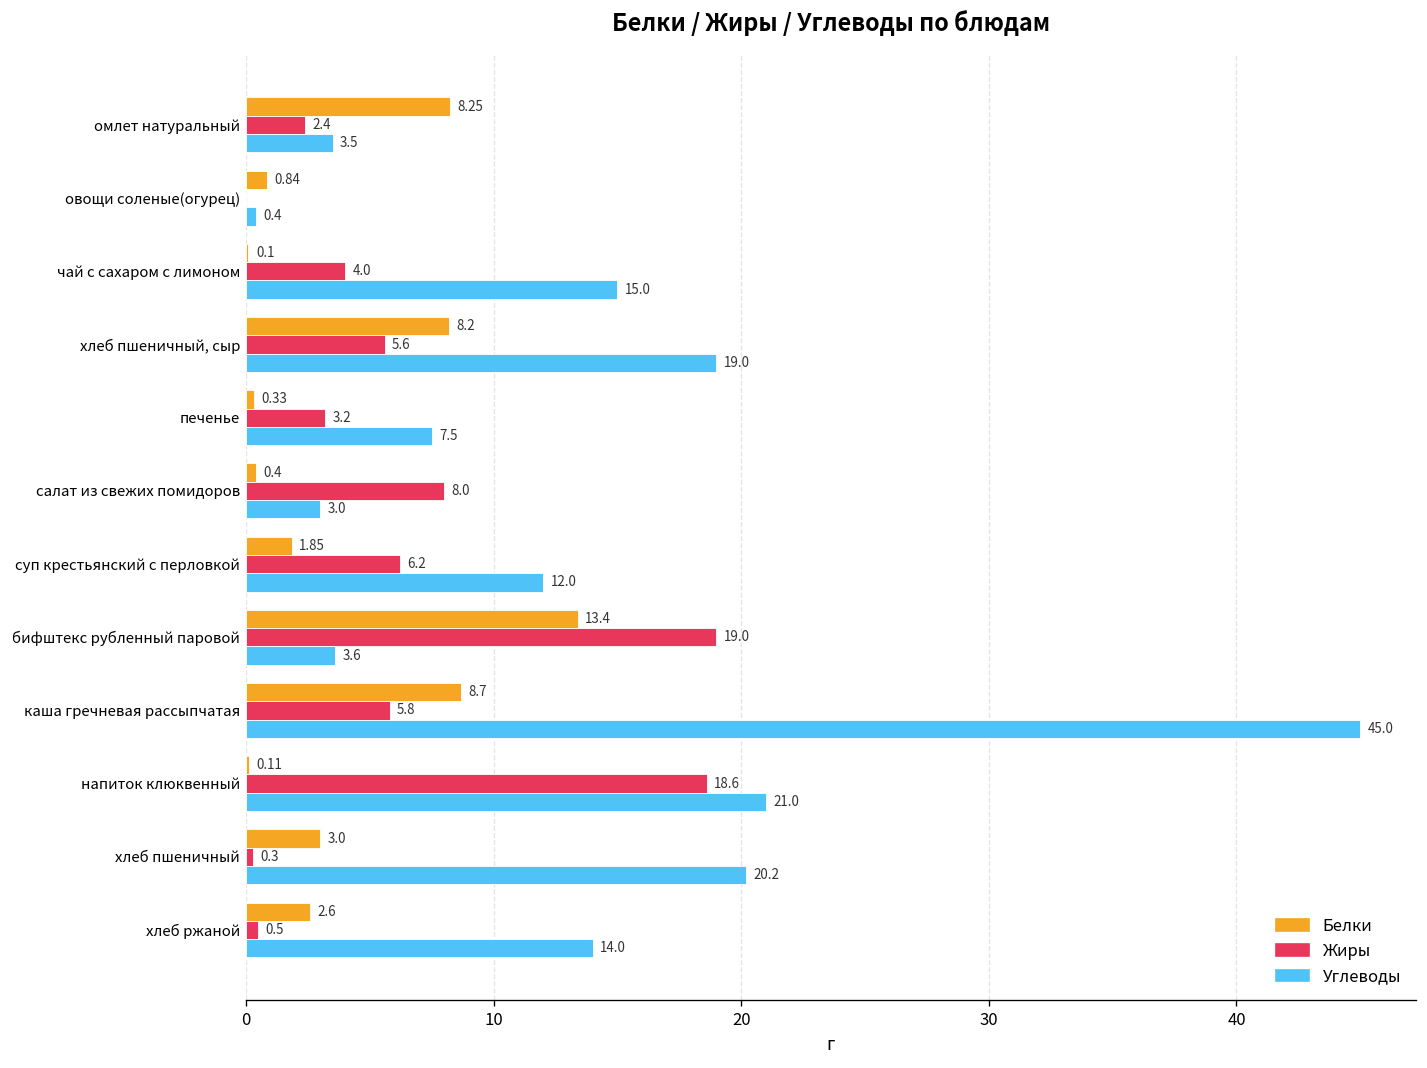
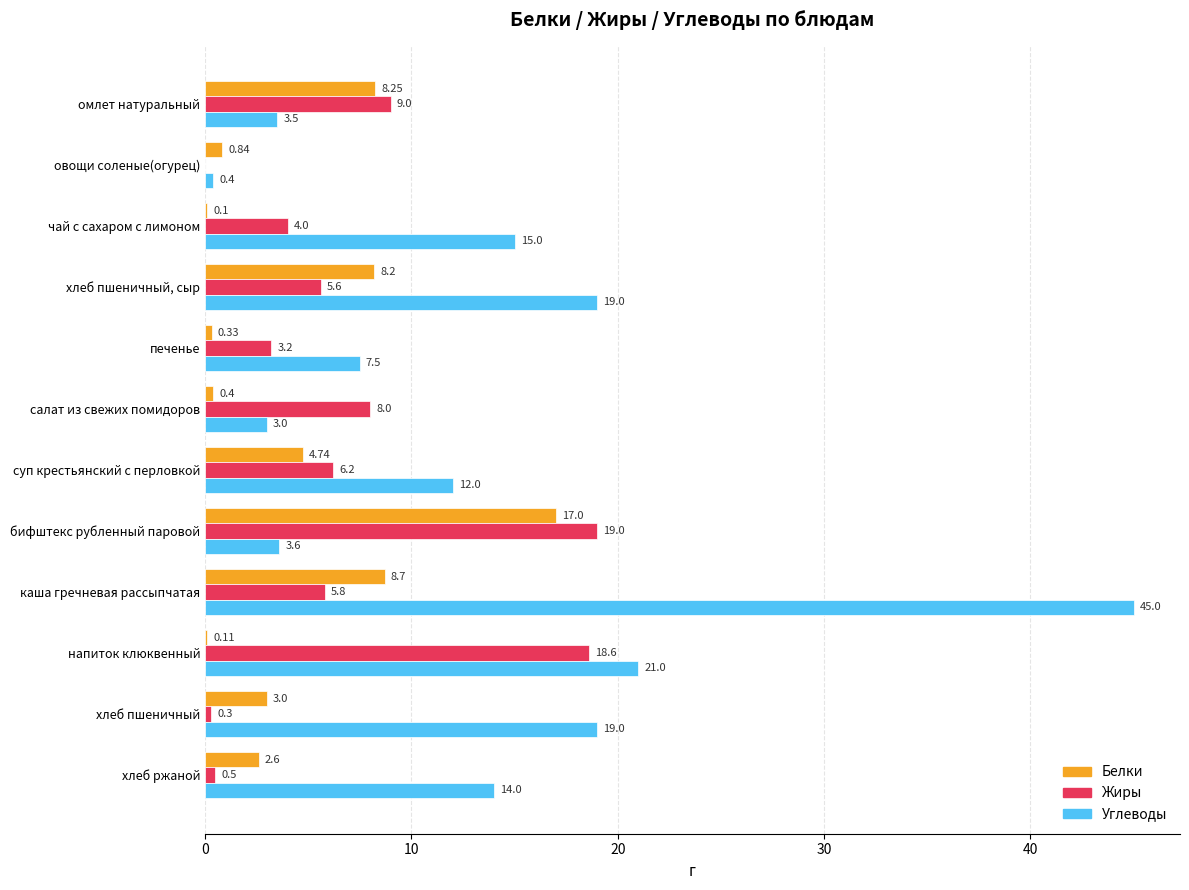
Жиры, омлет натуральный: 2.4 -> 9.0
Белки, суп крестьянский с перловкой: 1.85 -> 4.74
Белки, бифштекс рубленный паровой: 13.4 -> 17.0
Углеводы, хлеб пшеничный: 20.2 -> 19.0
